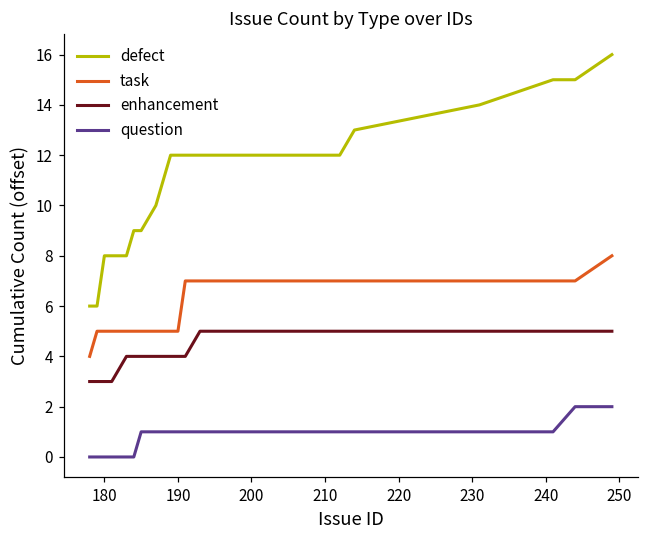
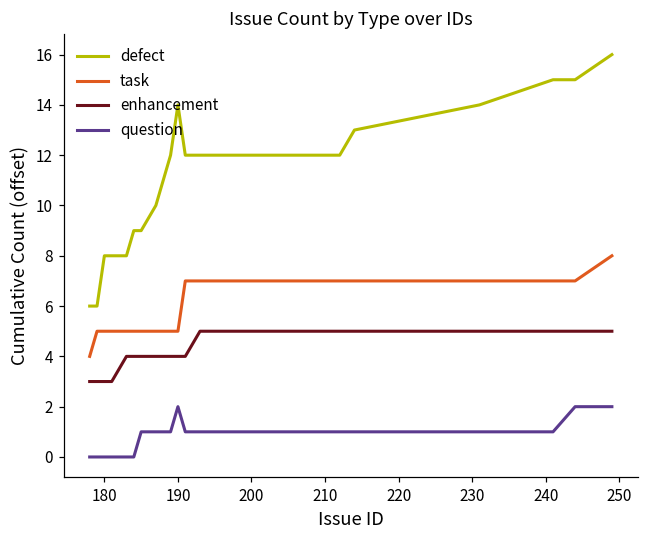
defect, 190: 12.0 -> 14.0
question, 190: 1 -> 2
